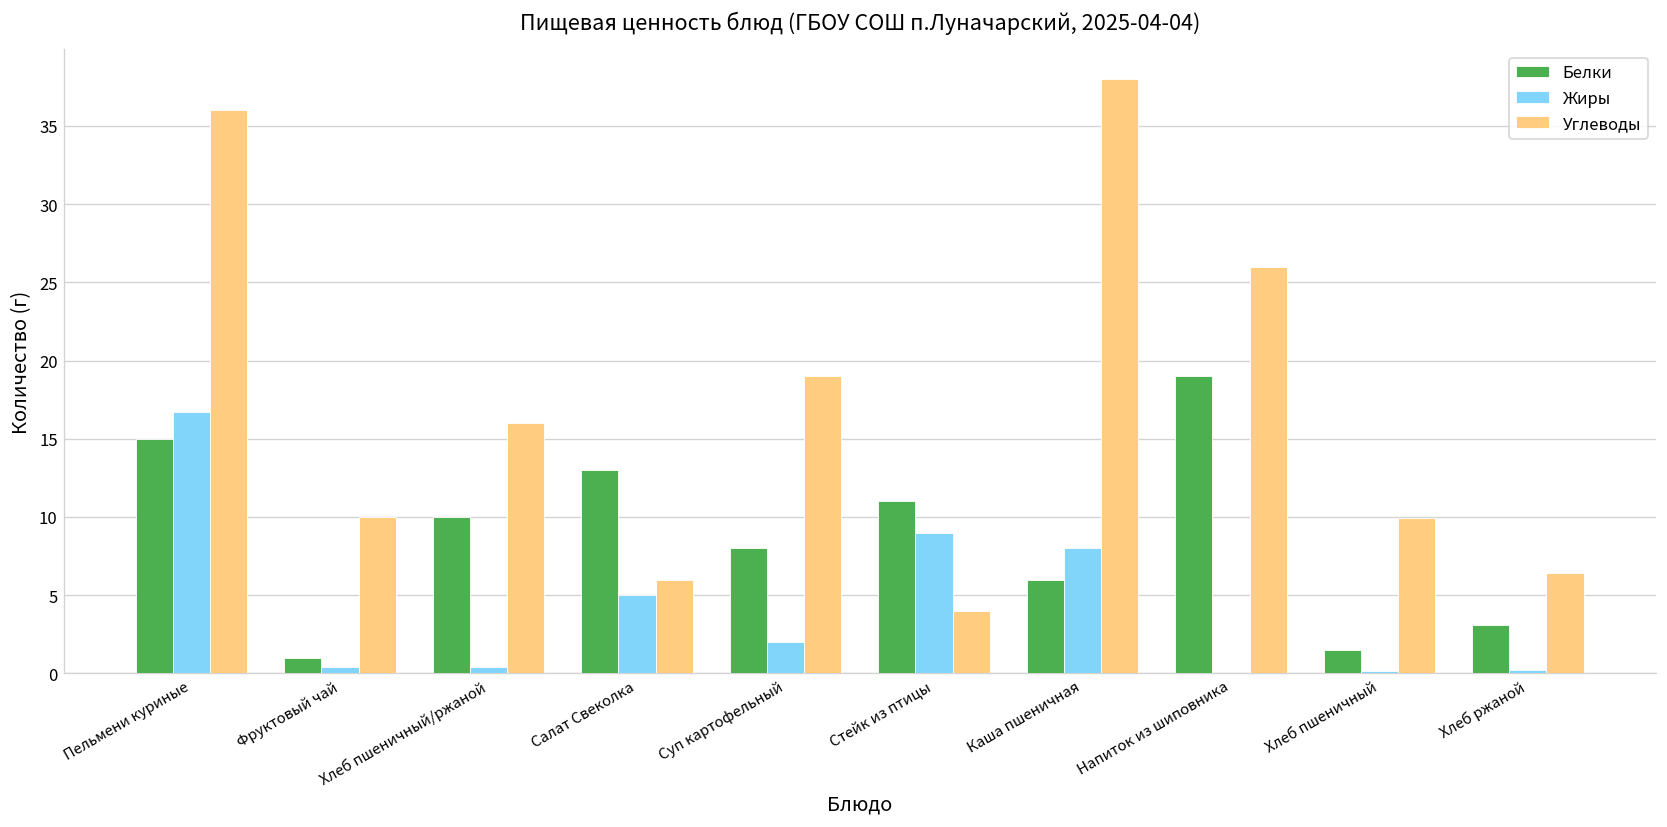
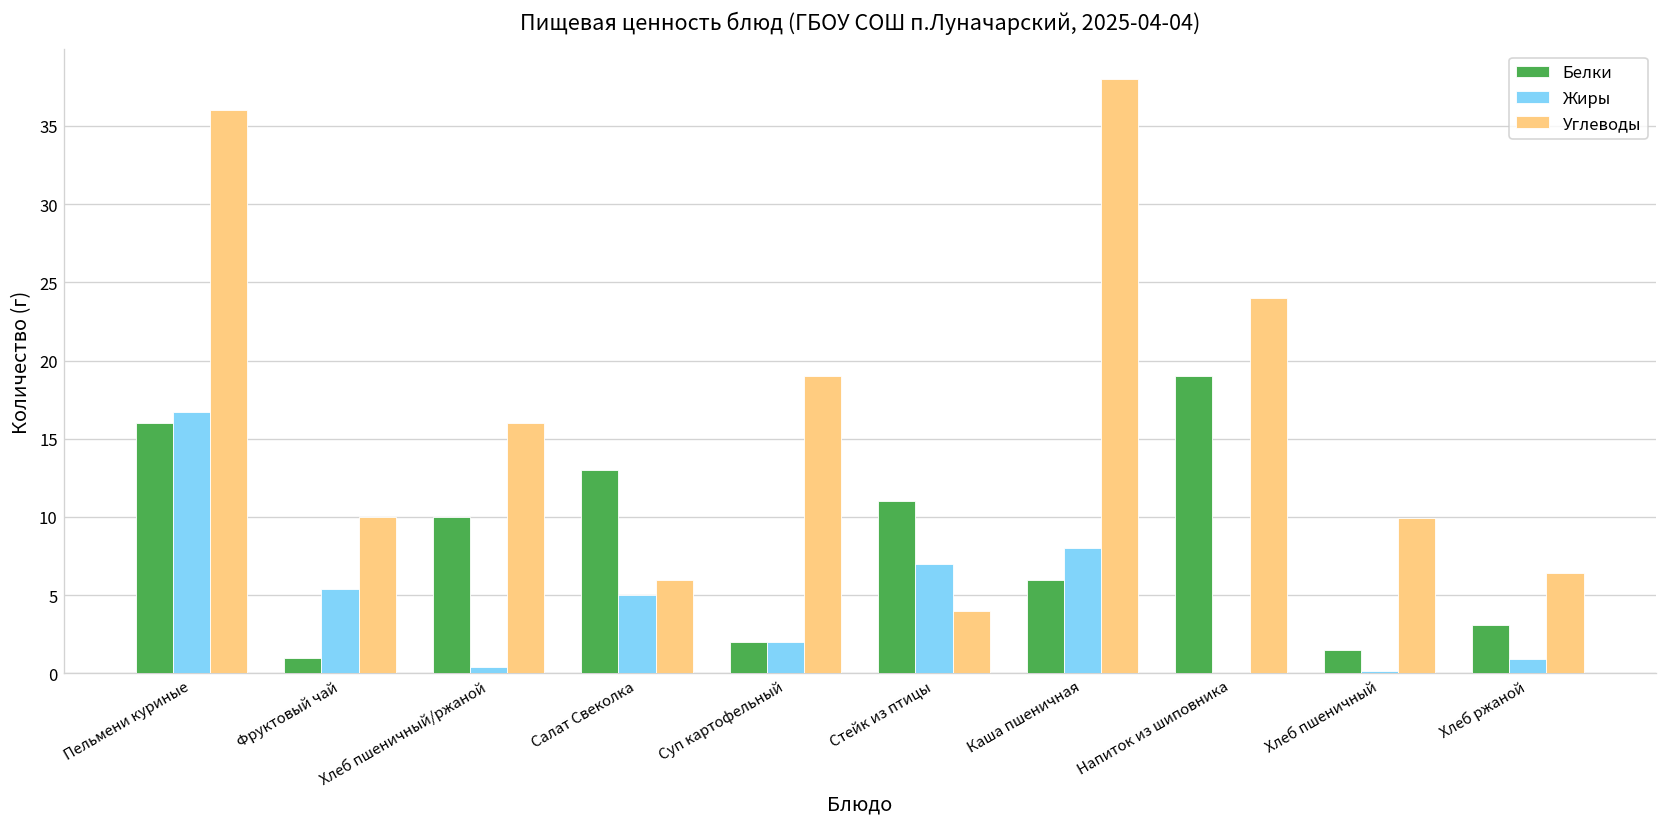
Белки, Пельмени куриные: 15 -> 16
Жиры, Фруктовый чай: 0.4 -> 5.4
Белки, Суп картофельный: 8 -> 2
Жиры, Стейк из птицы: 9 -> 7
Углеводы, Напиток из шиповника: 26 -> 24
Жиры, Хлеб ржаной: 0.2 -> 0.9
